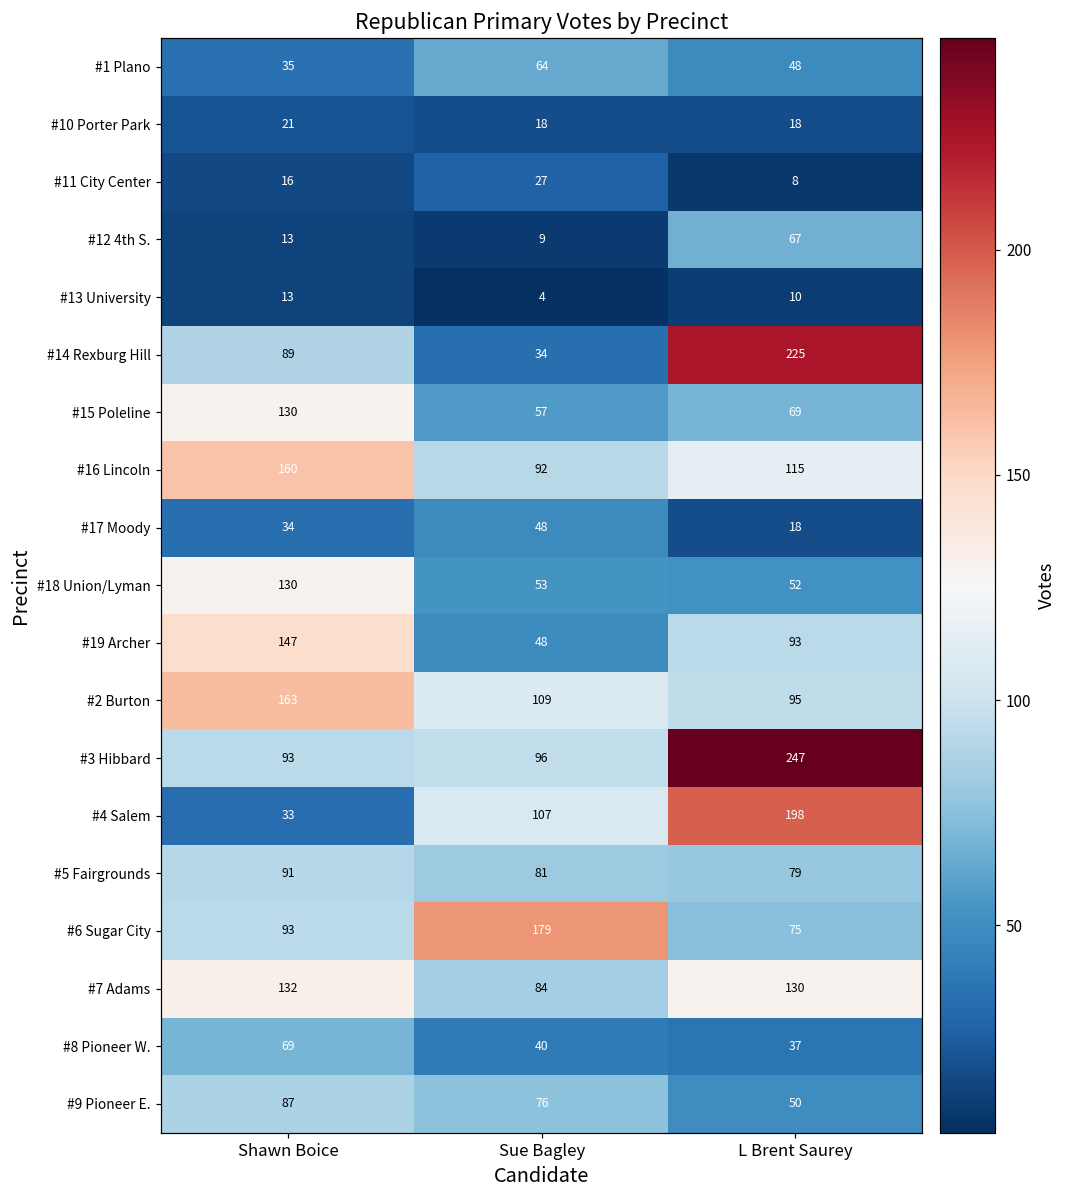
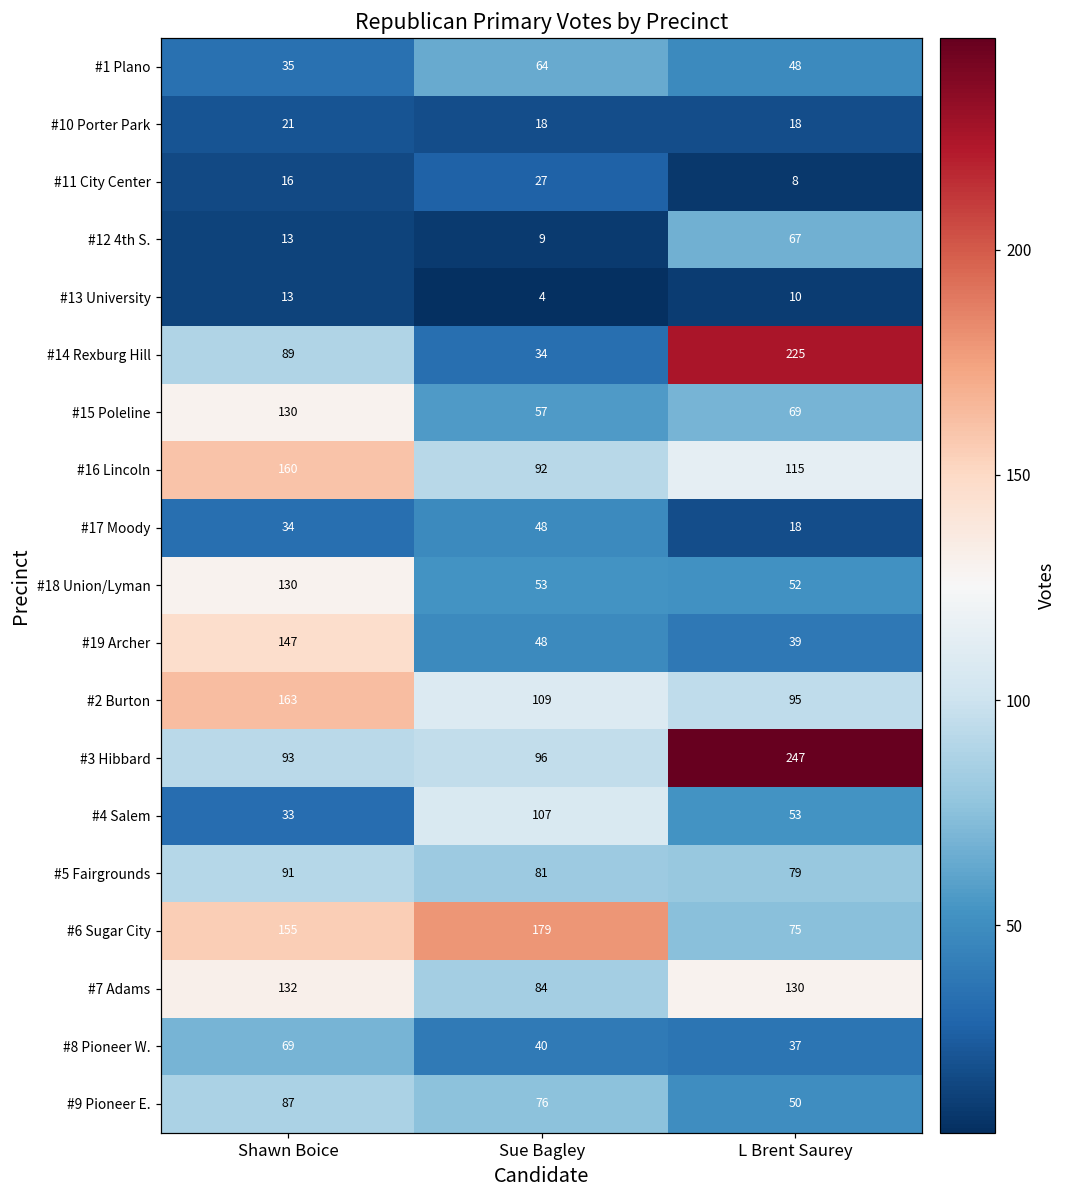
#19 Archer, L Brent Saurey: 93 -> 39
#4 Salem, L Brent Saurey: 198 -> 53
#6 Sugar City, Shawn Boice: 93 -> 155
